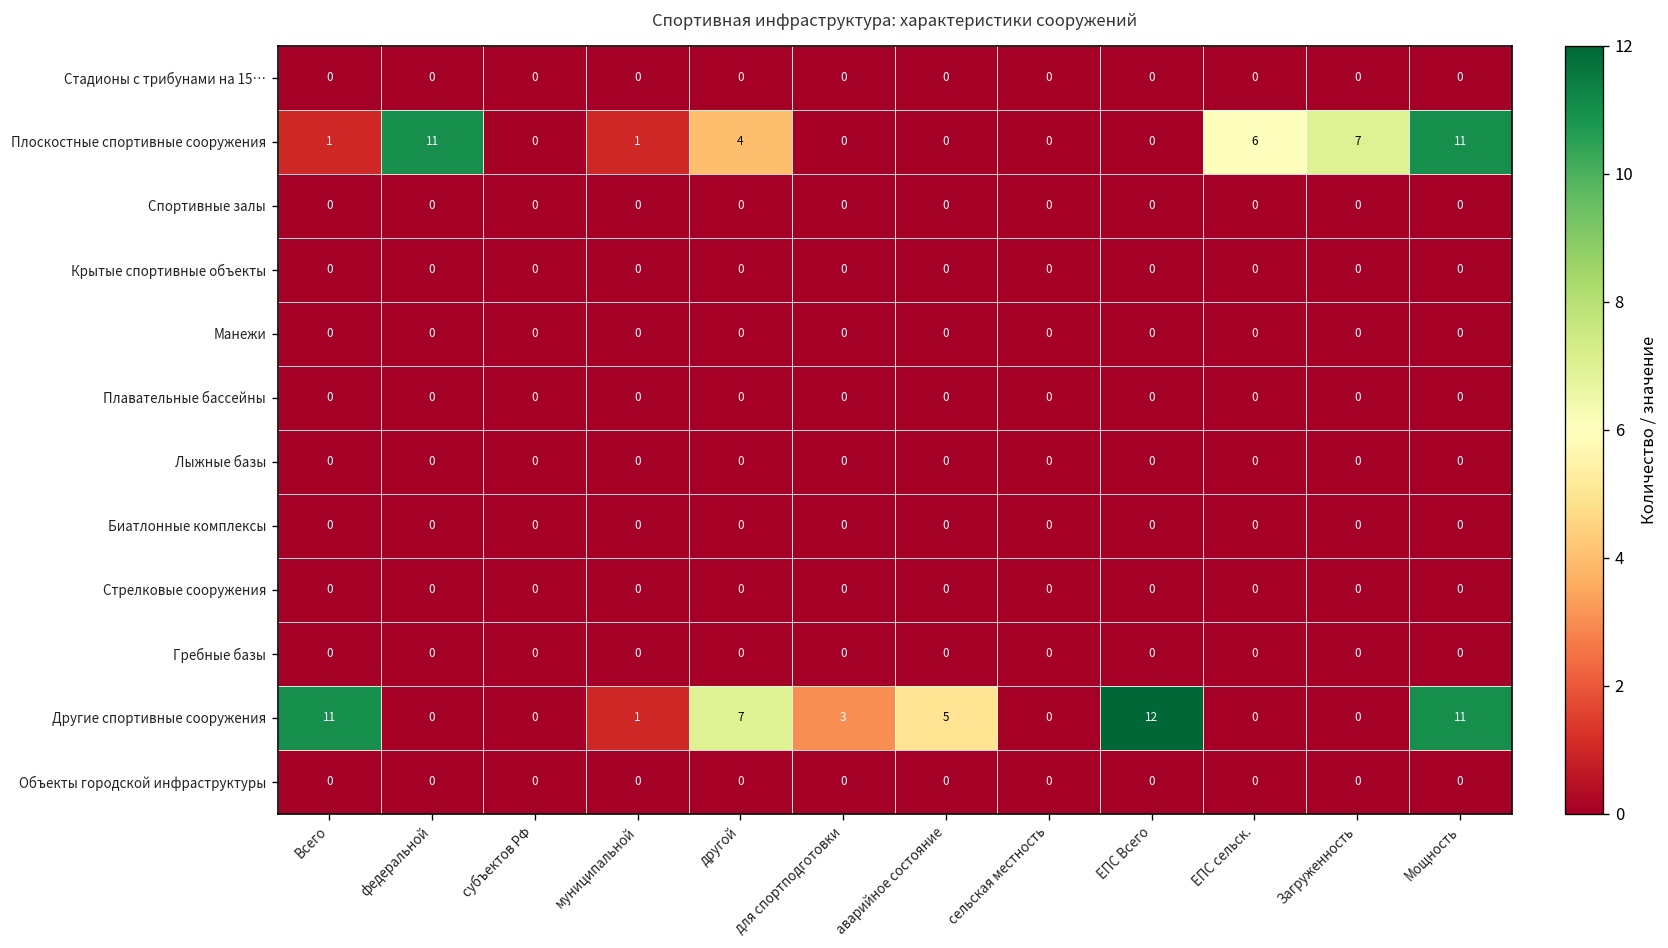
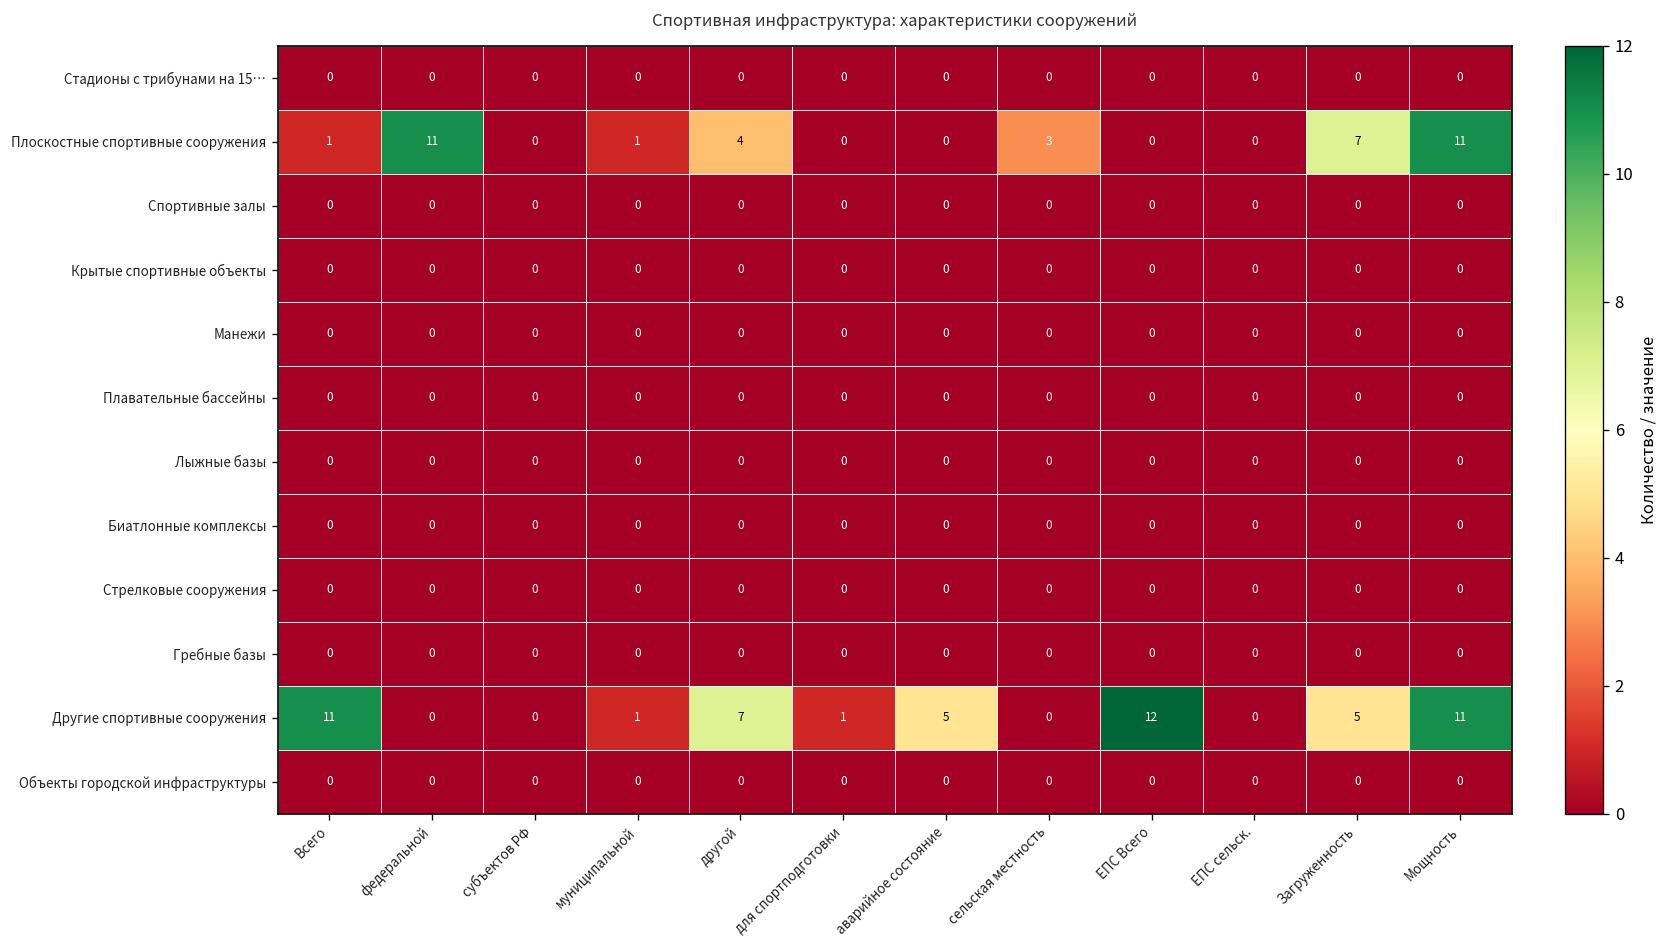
Плоскостные спортивные сооружения, сельская местность: 0 -> 3
Плоскостные спортивные сооружения, ЕПС сельск.: 6 -> 0
Другие спортивные сооружения, для спортподготовки: 3 -> 1
Другие спортивные сооружения, Загруженность: 0 -> 5
